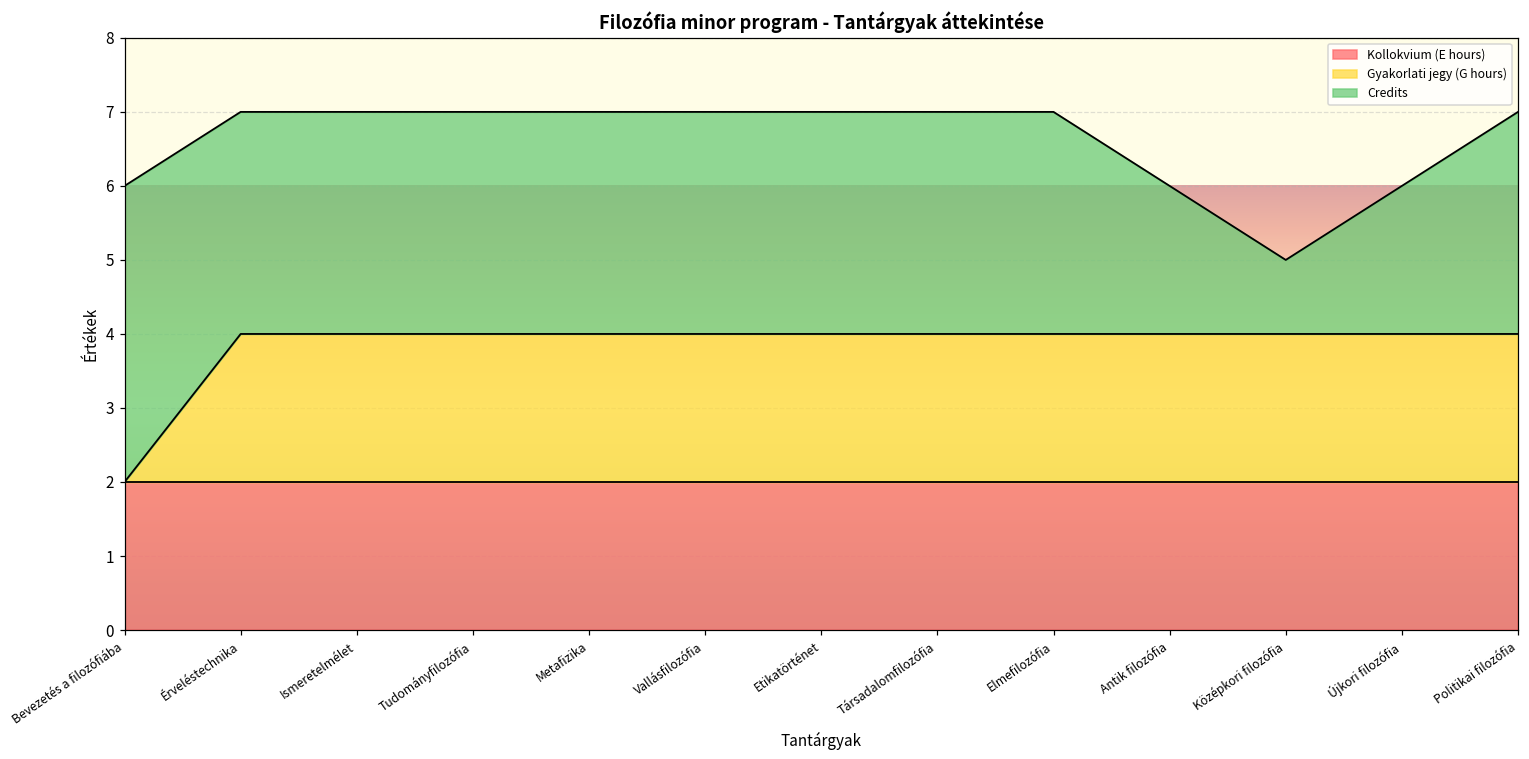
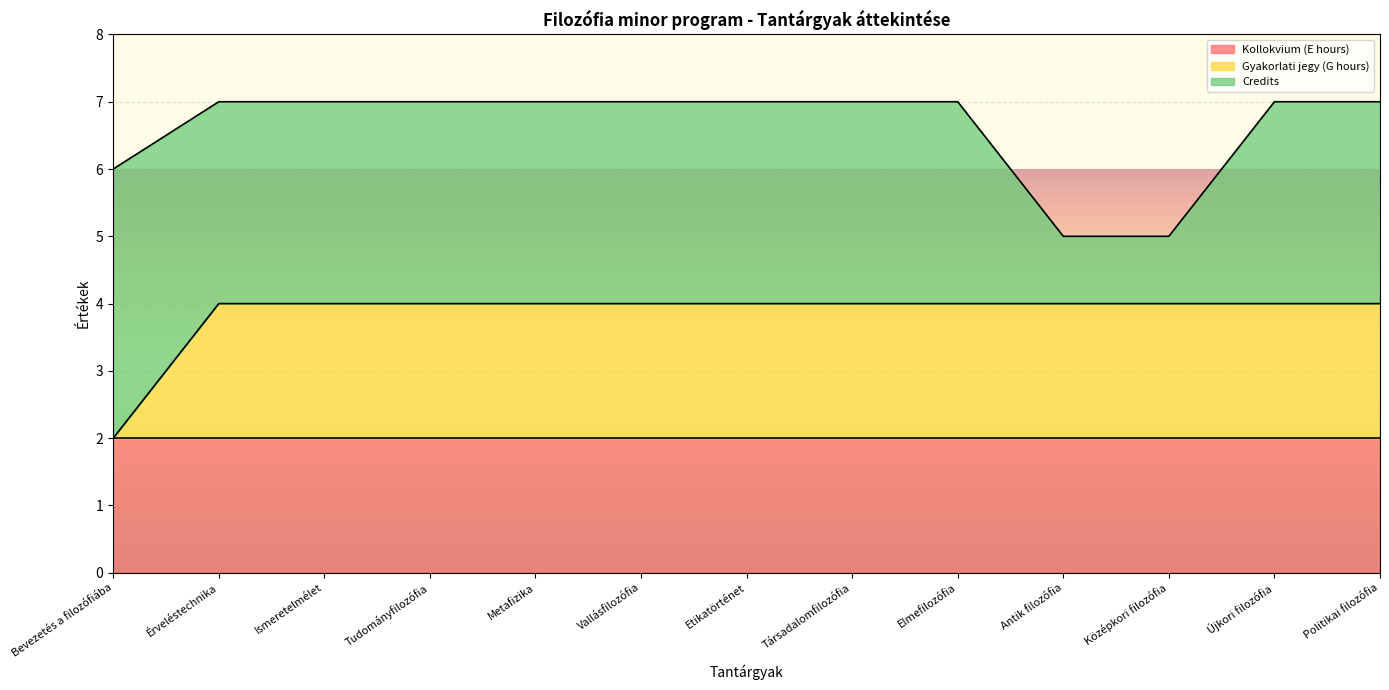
Credits, Antik filozófia: 2 -> 1
Credits, Újkori filozófia: 2 -> 3
